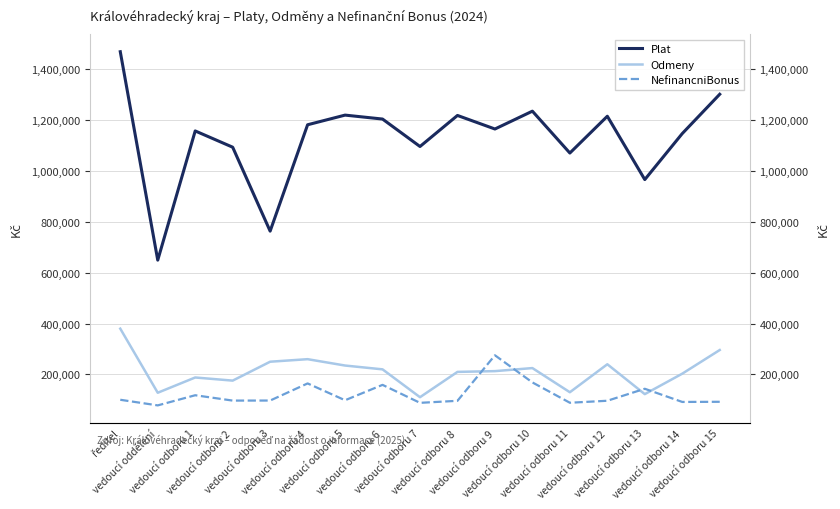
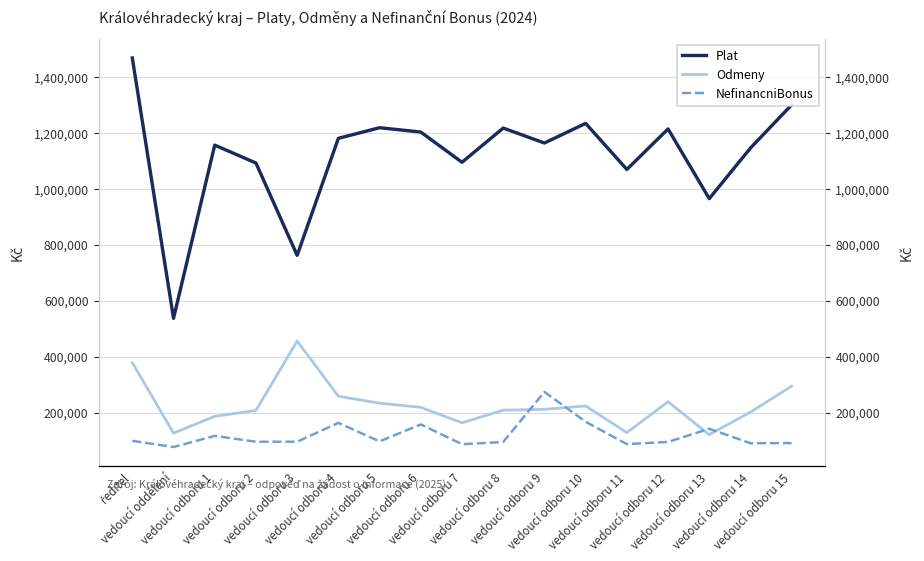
Plat, vedoucí oddělení: 650,000 -> 540,000
Odmeny, vedoucí odboru 2: 180,000 -> 210,000
Odmeny, vedoucí odboru 3: 250,000 -> 460,000
Odmeny, vedoucí odboru 7: 110,000 -> 170,000
